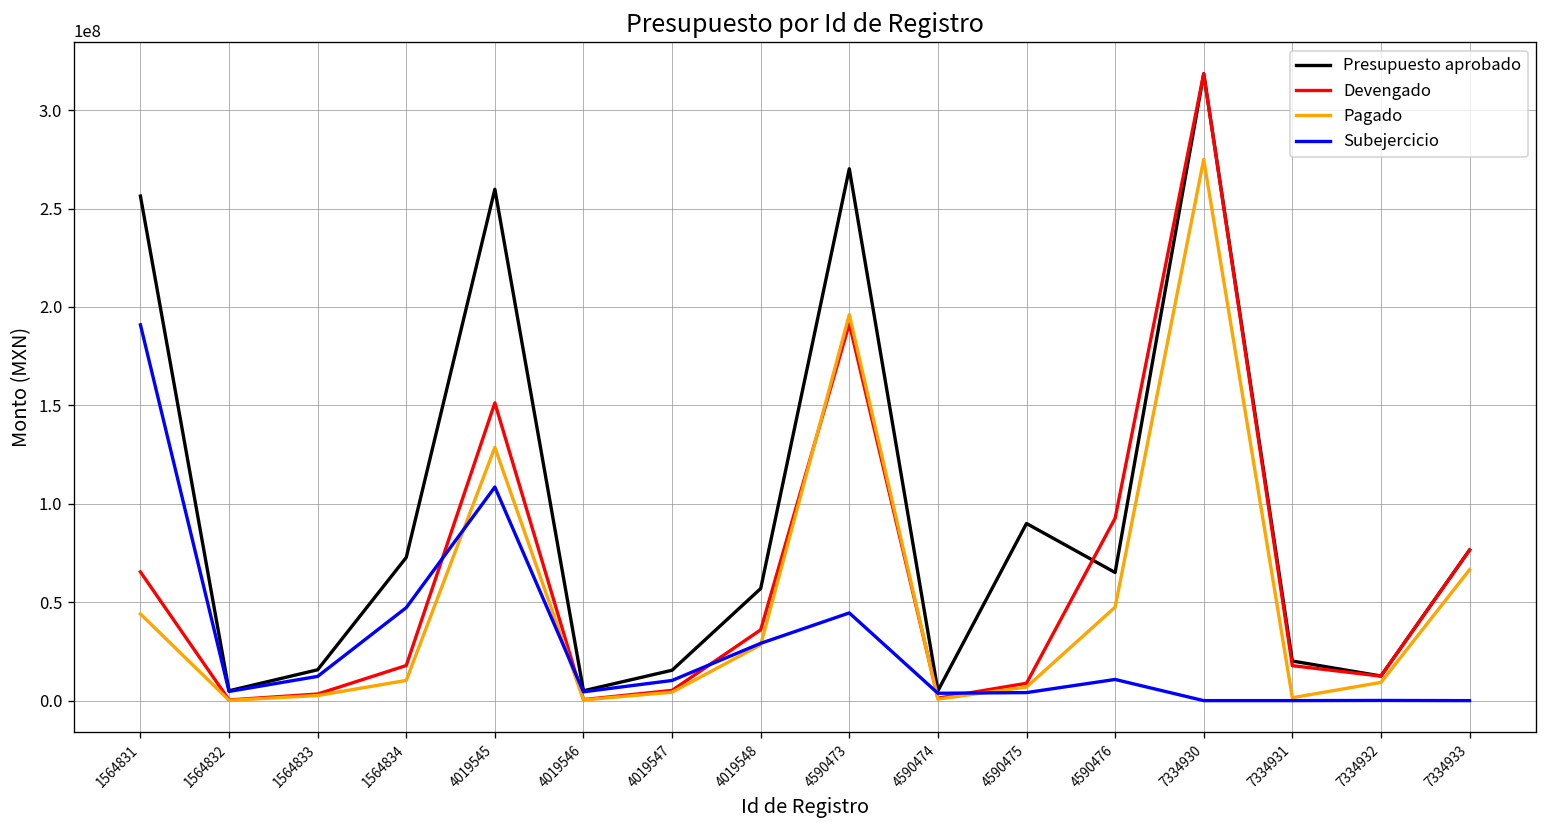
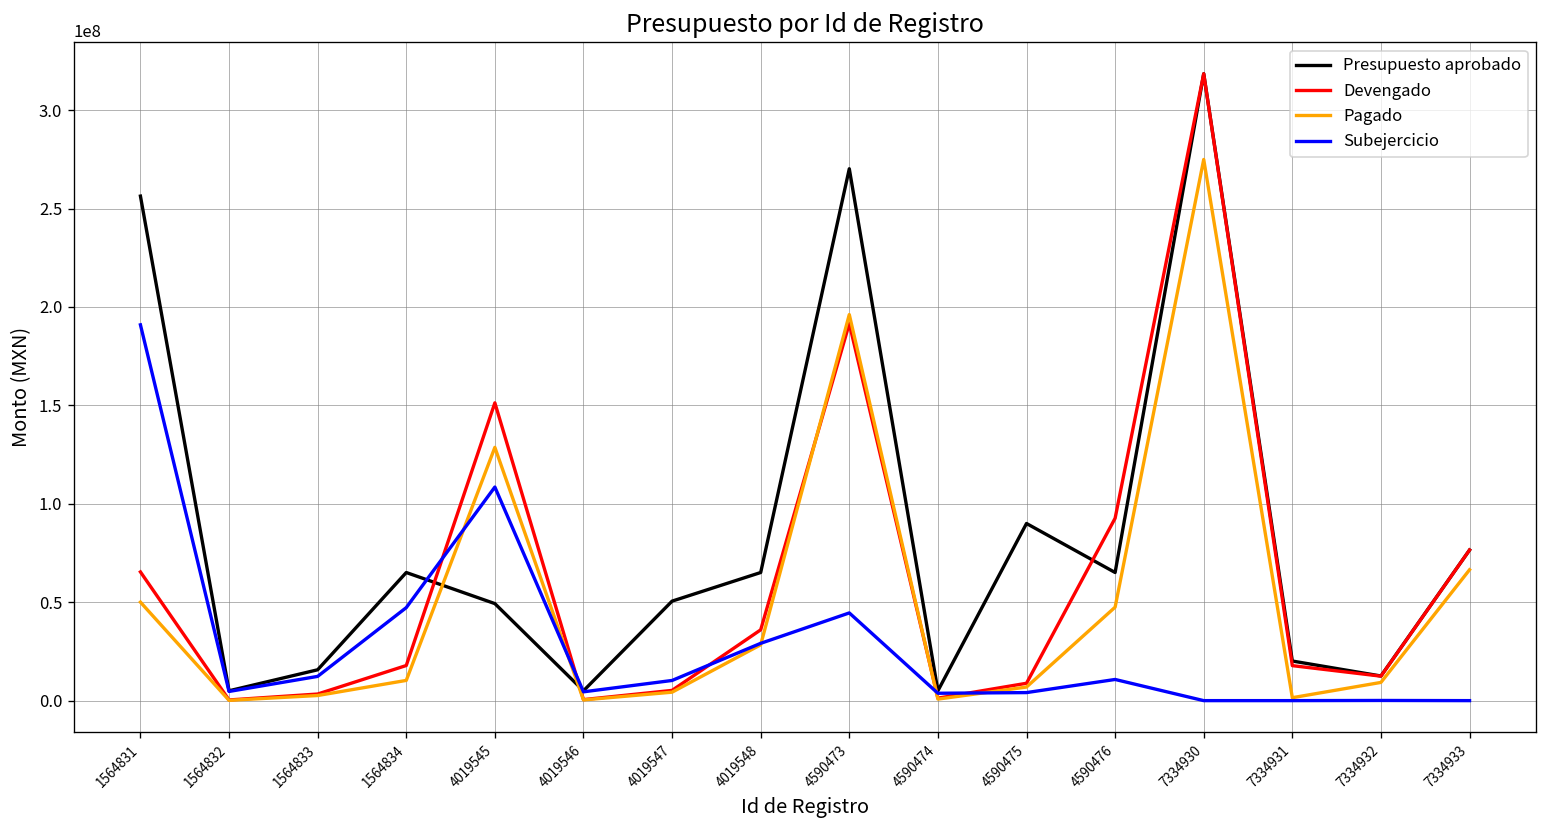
Pagado, 1564831: 44000000 -> 50000000
Presupuesto aprobado, 1564834: 73000000 -> 65000000
Presupuesto aprobado, 4019545: 260000000 -> 49000000
Presupuesto aprobado, 4019547: 15000000 -> 51000000
Presupuesto aprobado, 4019548: 57000000 -> 65000000
